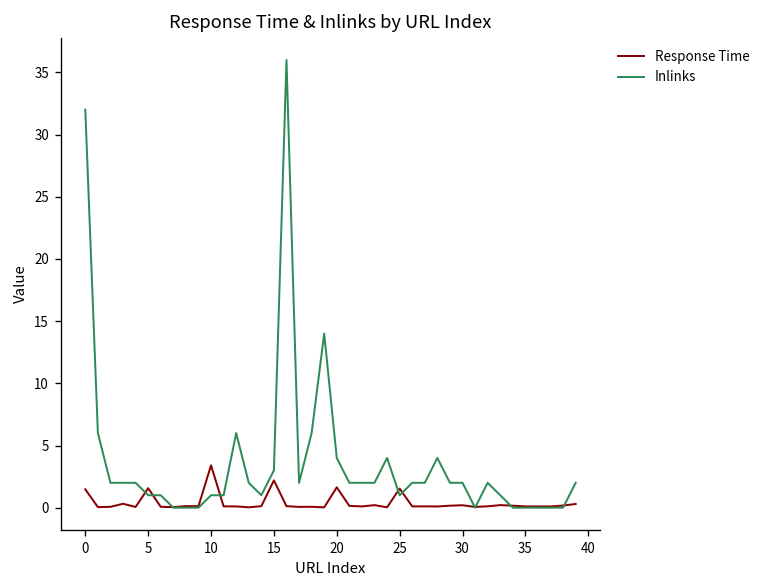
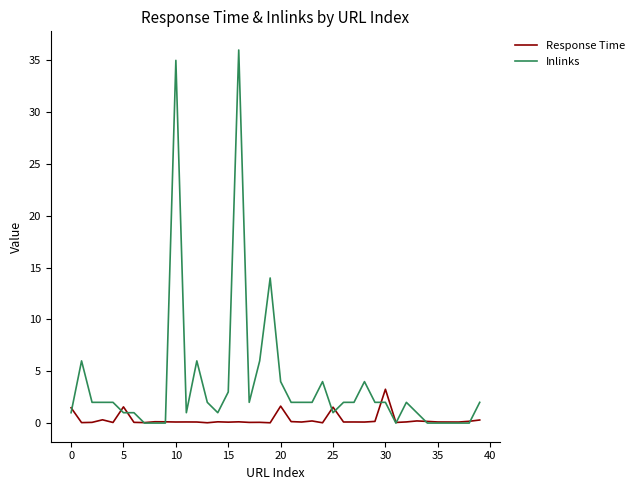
Inlinks, 0: 32 -> 1
Response Time, 10: 3.4 -> 0.1
Inlinks, 10: 1 -> 35
Response Time, 15: 2.2 -> 0.1
Response Time, 30: 0.2 -> 3.3
